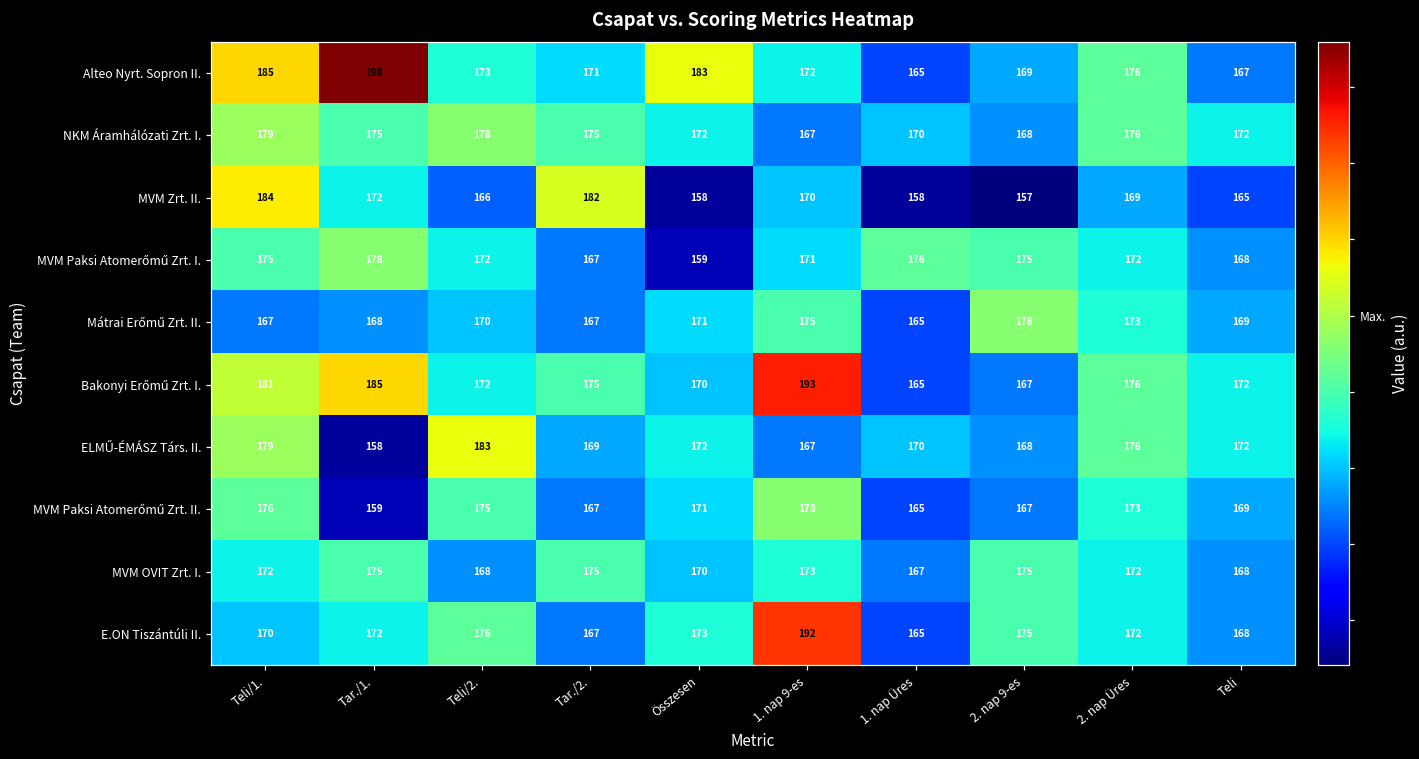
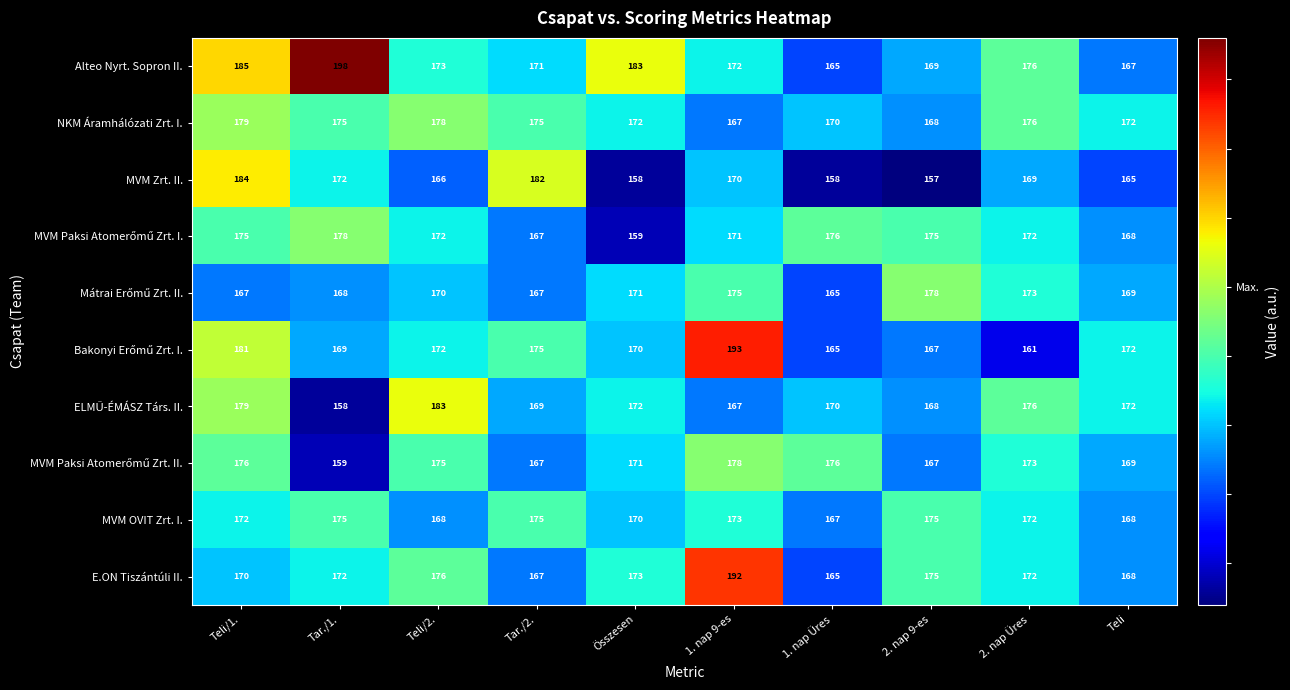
Bakonyi Erőmű Zrt. I., Tar./1.: 185 -> 169
Bakonyi Erőmű Zrt. I., 2. nap Üres: 176 -> 161
MVM Paksi Atomerőmű Zrt. II., 1. nap Üres: 165 -> 176
